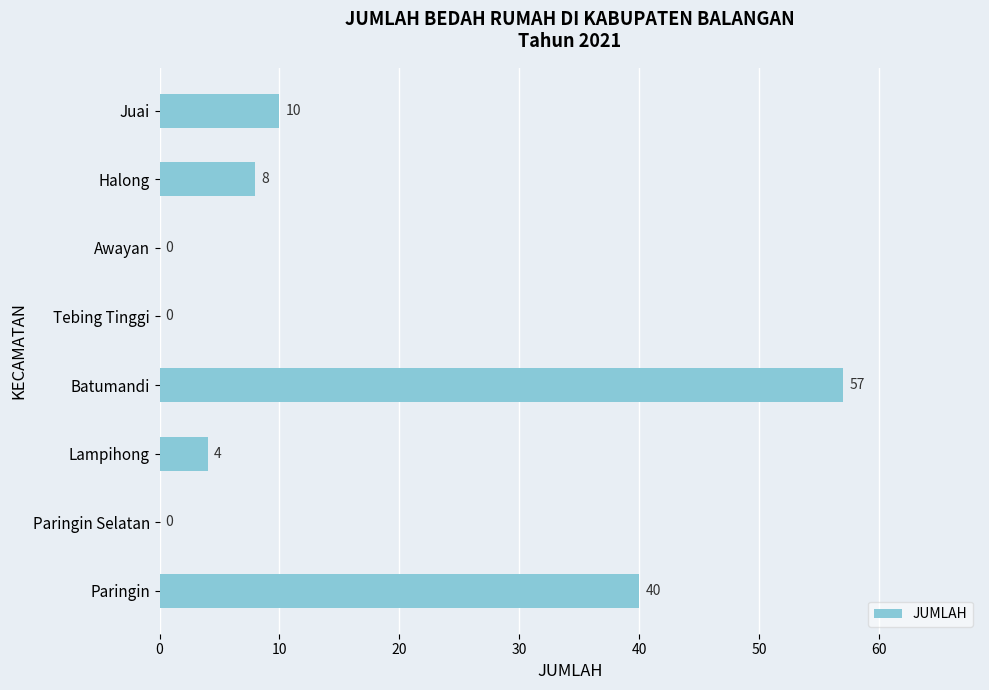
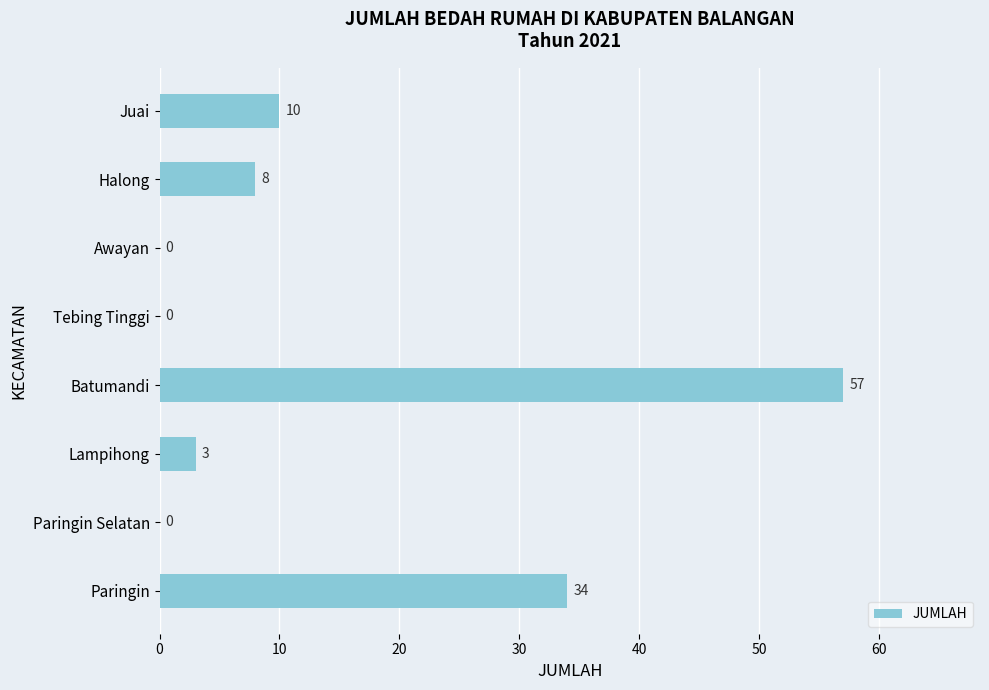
Lampihong: 4 -> 3
Paringin: 40 -> 34
